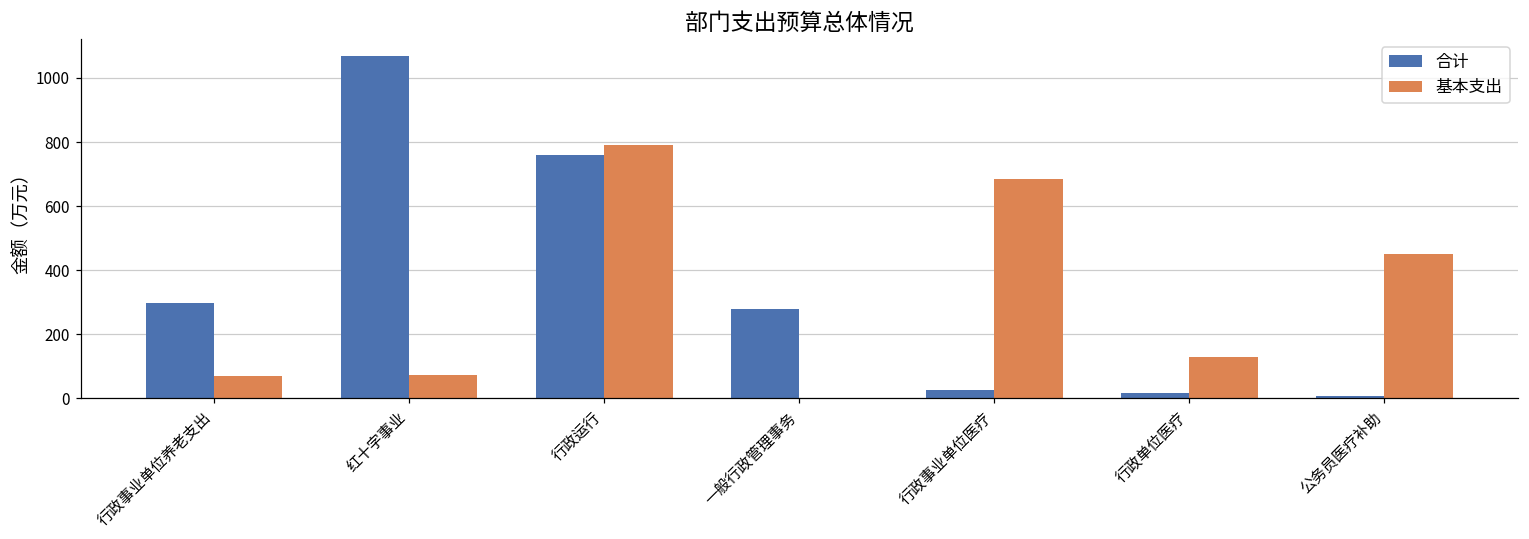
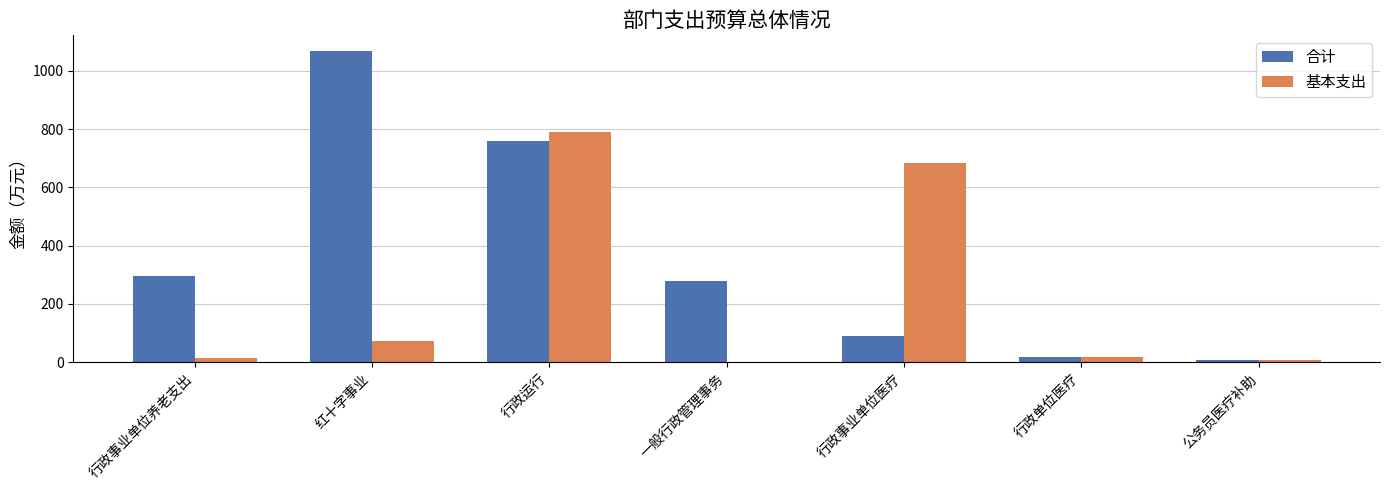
基本支出, 行政事业单位养老支出: 70 -> 10
合计, 行政事业单位医疗: 30 -> 90
基本支出, 行政单位医疗: 130 -> 20
基本支出, 公务员医疗补助: 450 -> 10
